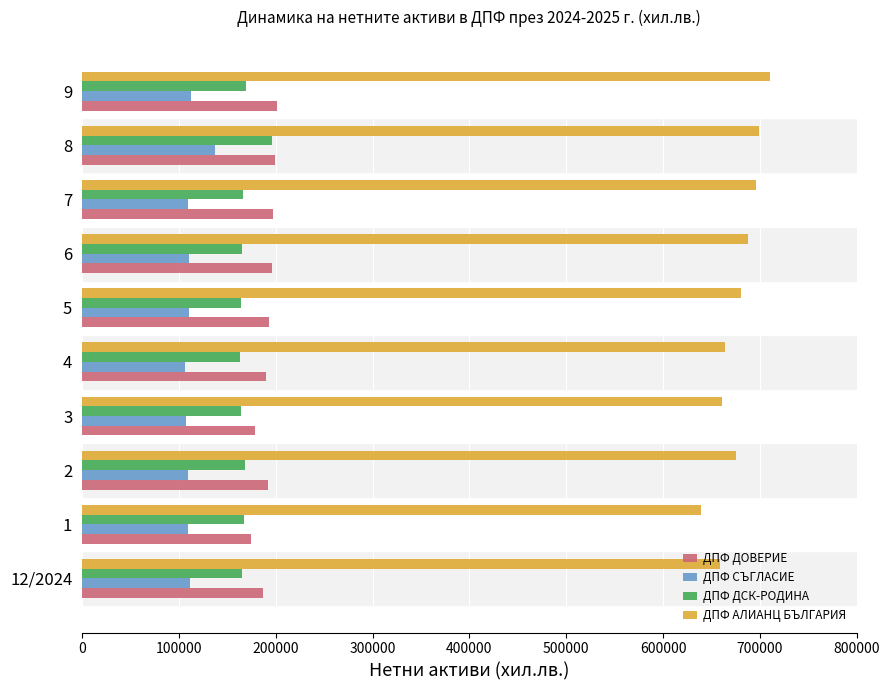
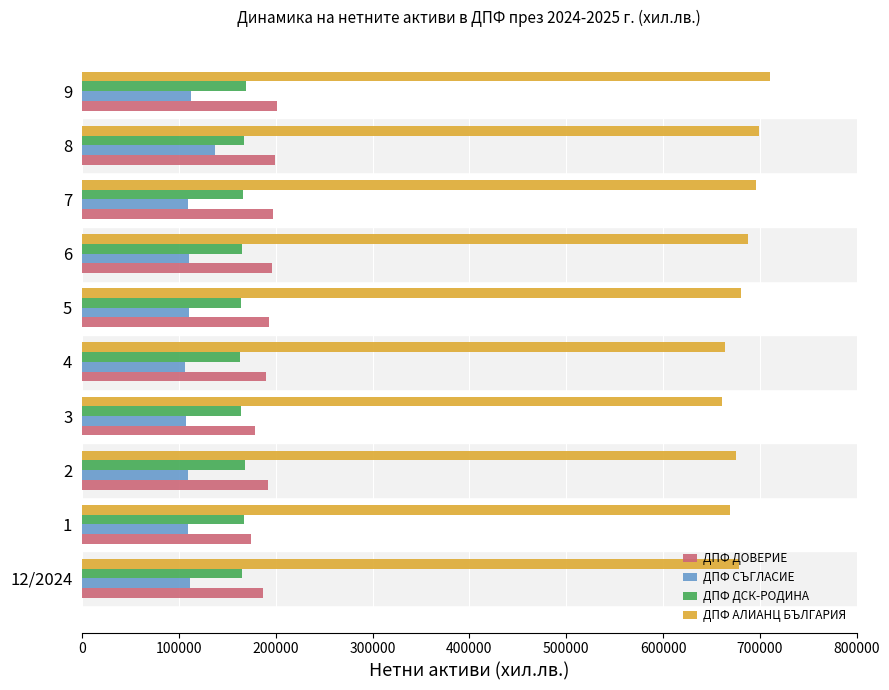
ДПФ ДСК-РОДИНА, 8: 200000 -> 170000
ДПФ АЛИАНЦ БЪЛГАРИЯ, 1: 640000 -> 670000
ДПФ АЛИАНЦ БЪЛГАРИЯ, 12/2024: 660000 -> 680000
